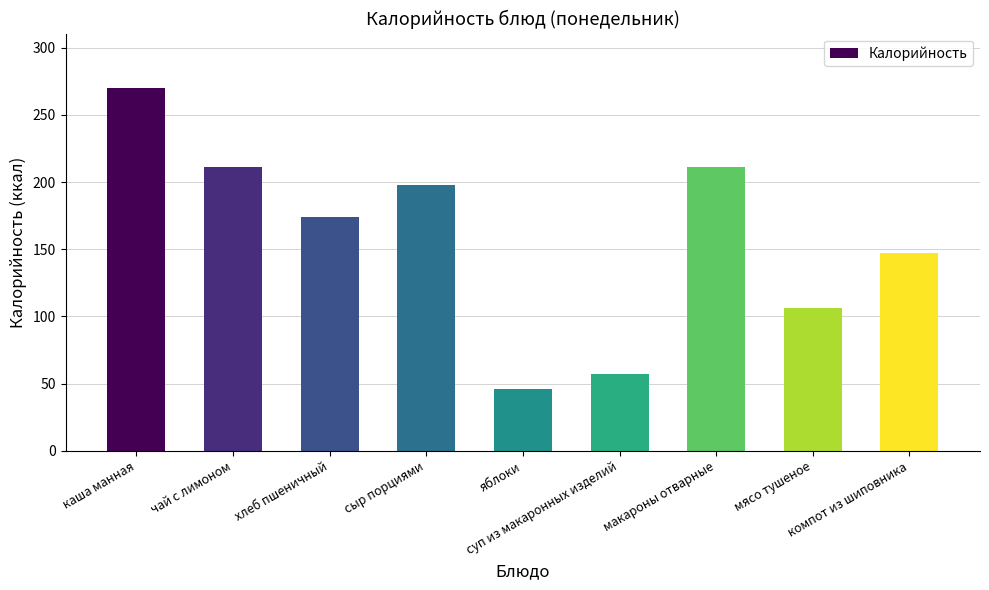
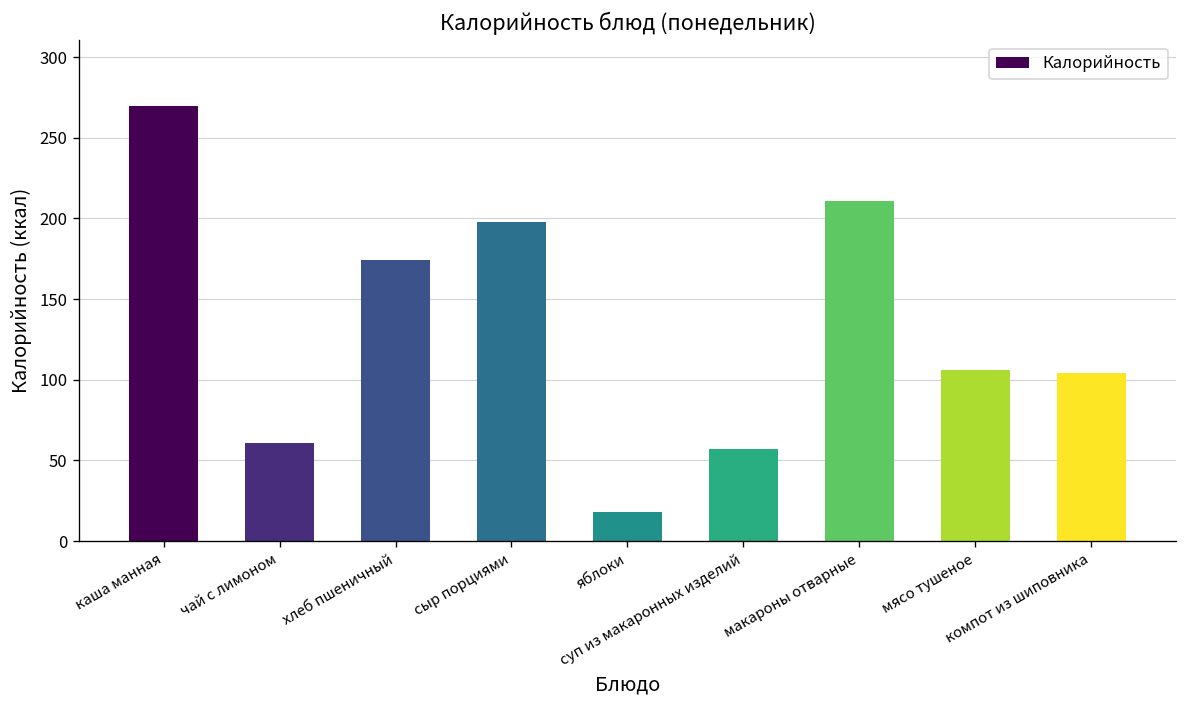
чай с лимоном: 211 -> 61
яблоки: 46 -> 18
компот из шиповника: 147 -> 104
